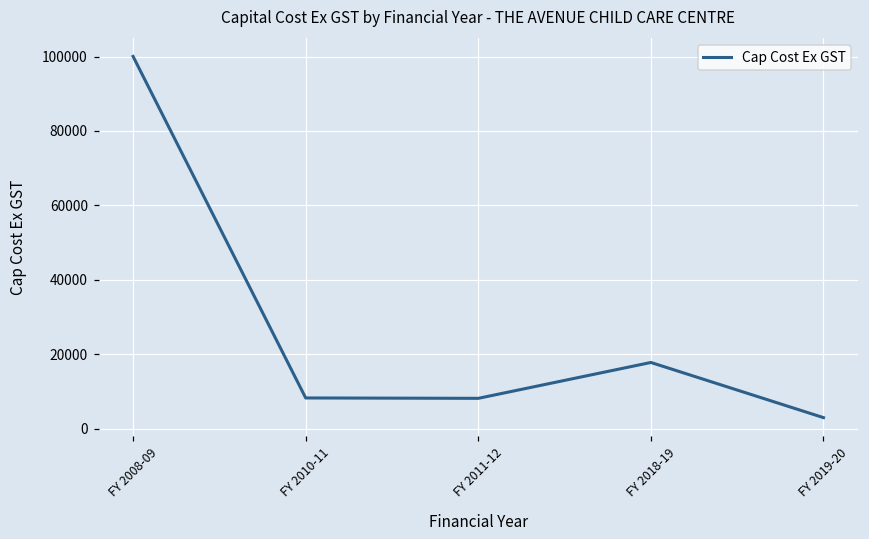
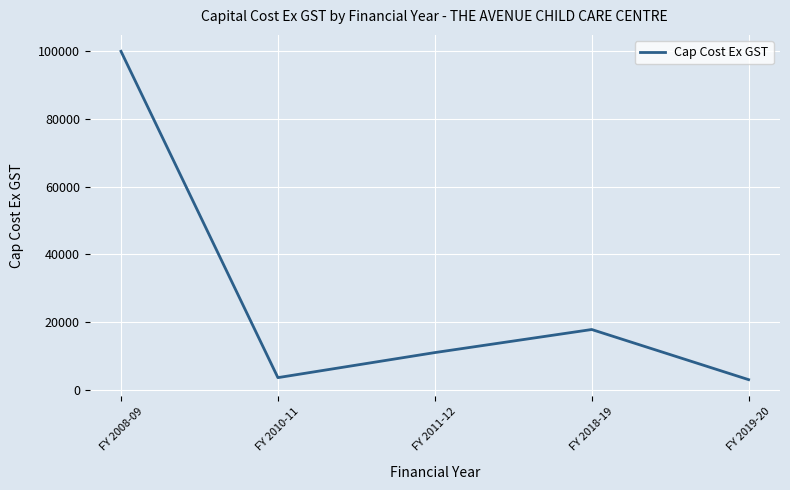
FY 2010-11: 8000 -> 4000
FY 2011-12: 8000 -> 11000
